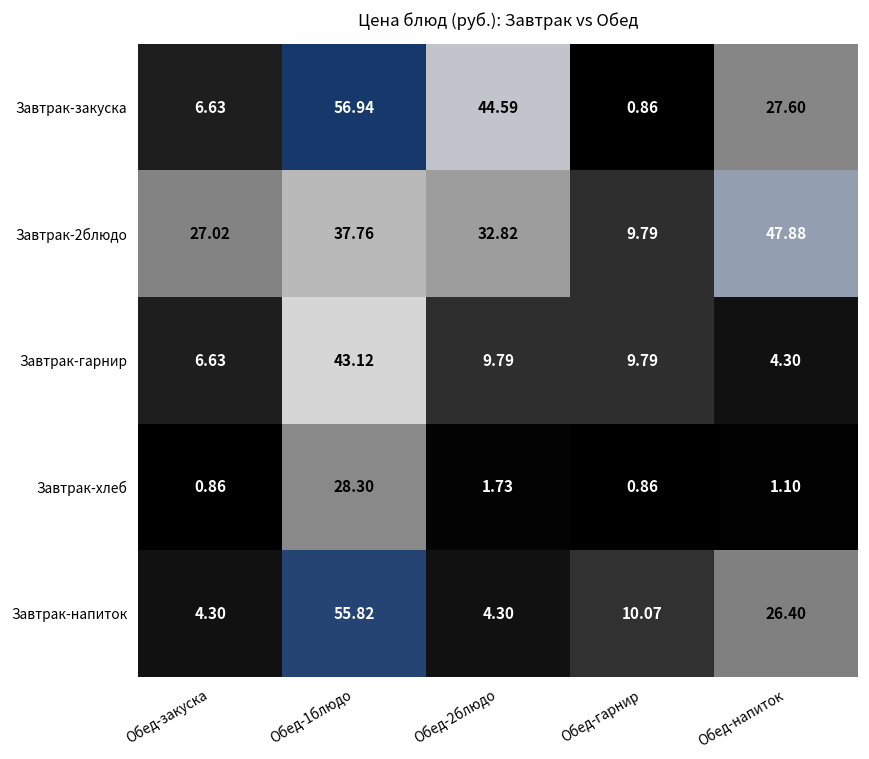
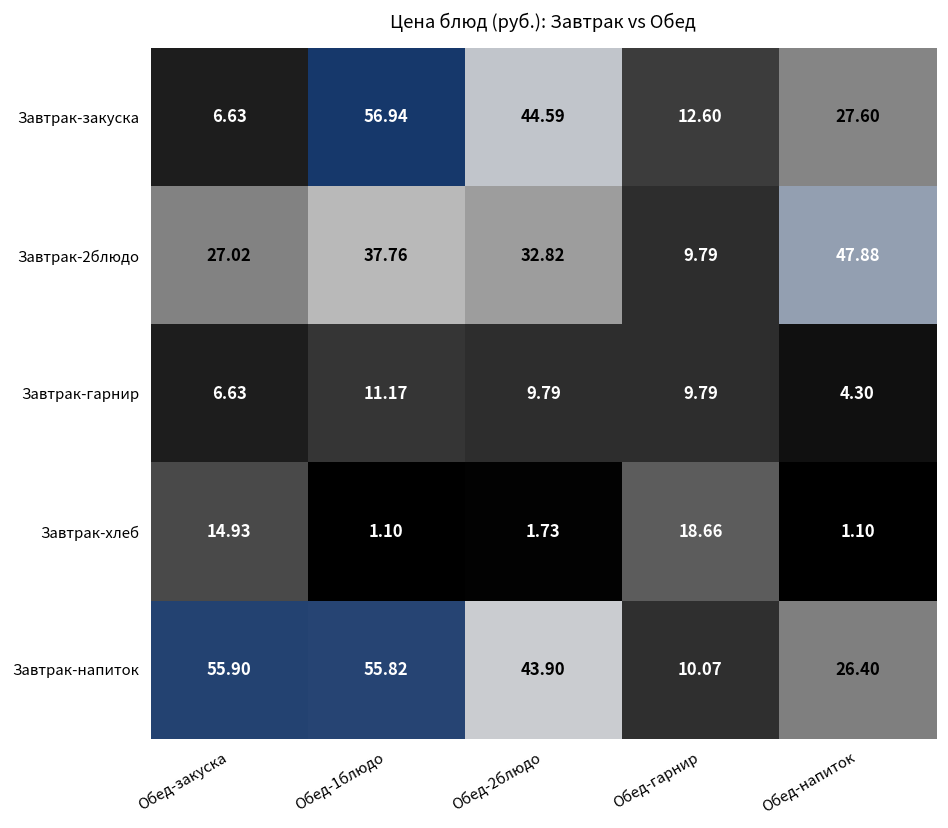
Завтрак-закуска, Обед-гарнир: 0.86 -> 12.60
Завтрак-гарнир, Обед-1блюдо: 43.12 -> 11.17
Завтрак-хлеб, Обед-закуска: 0.86 -> 14.93
Завтрак-хлеб, Обед-1блюдо: 28.30 -> 1.10
Завтрак-хлеб, Обед-гарнир: 0.86 -> 18.66
Завтрак-напиток, Обед-закуска: 4.30 -> 55.90
Завтрак-напиток, Обед-2блюдо: 4.30 -> 43.90
